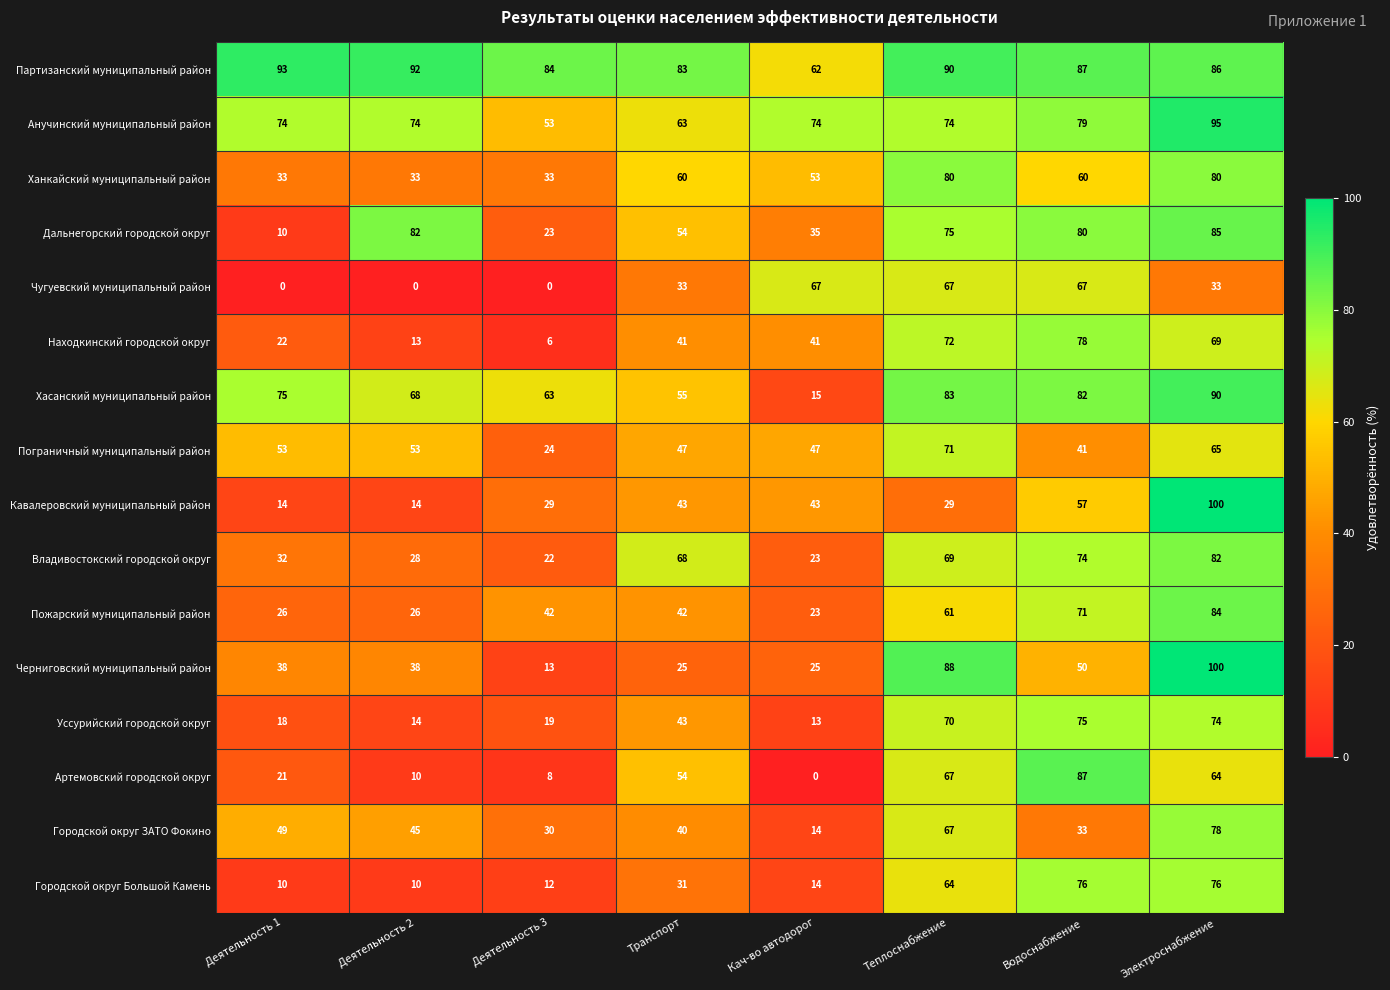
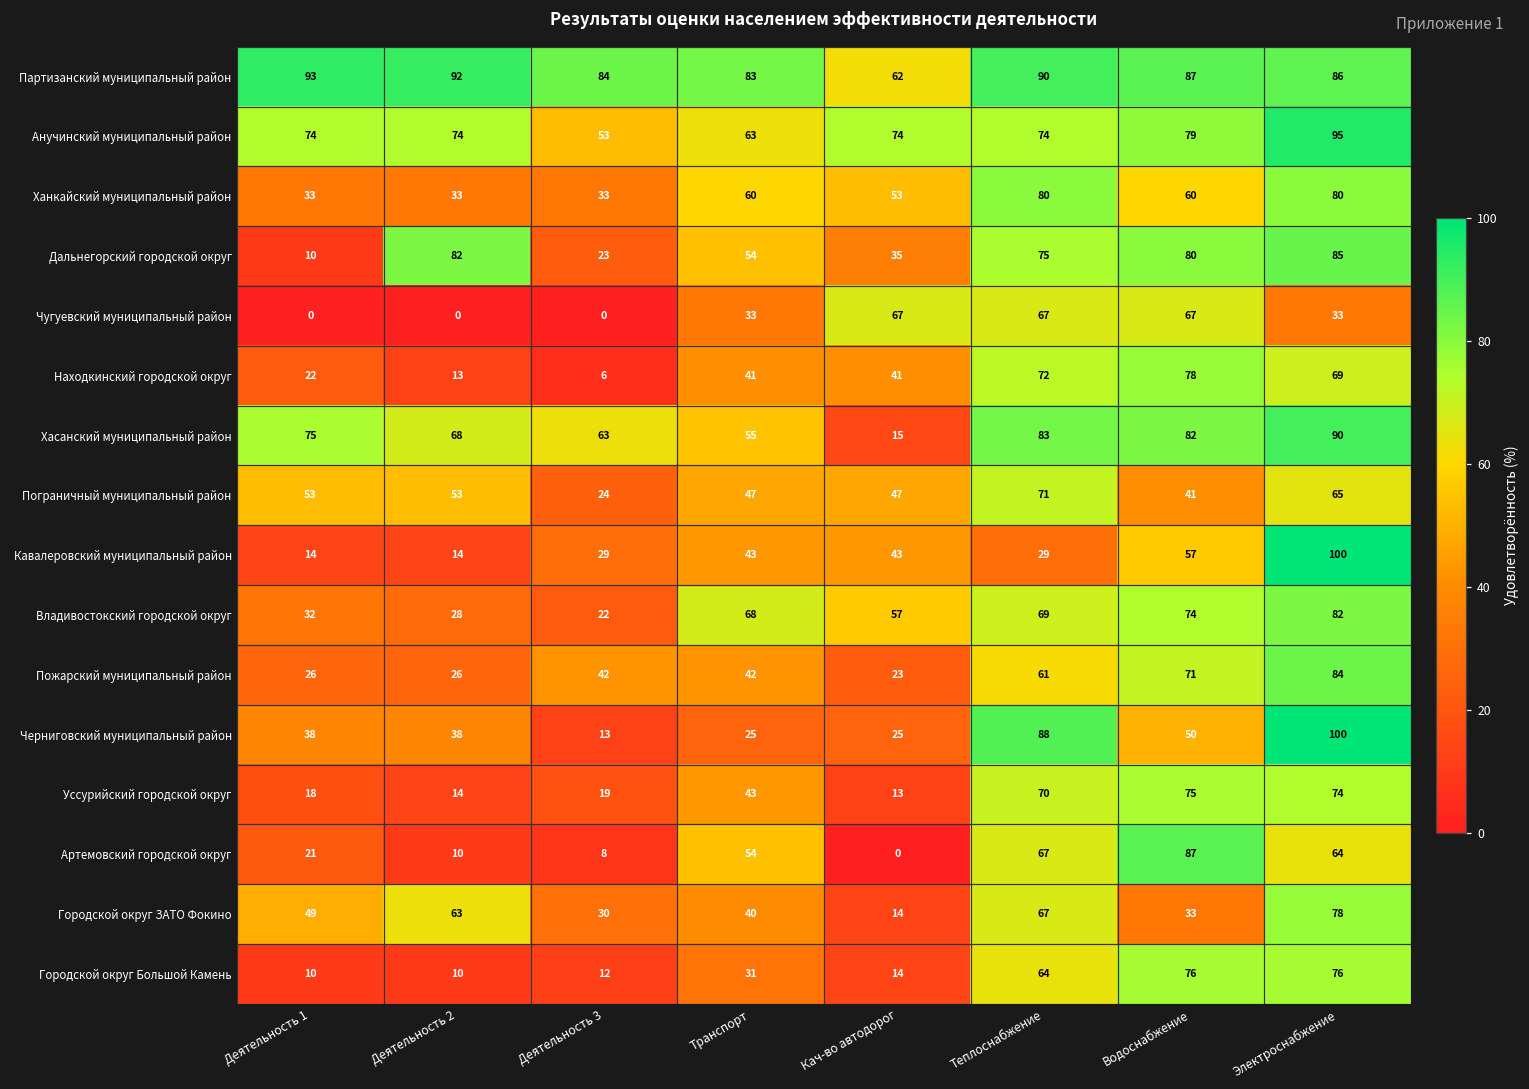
Владивостокский городской округ, Кач-во автодорог: 23 -> 57
Городской округ ЗАТО Фокино, Деятельность 2: 45 -> 63
